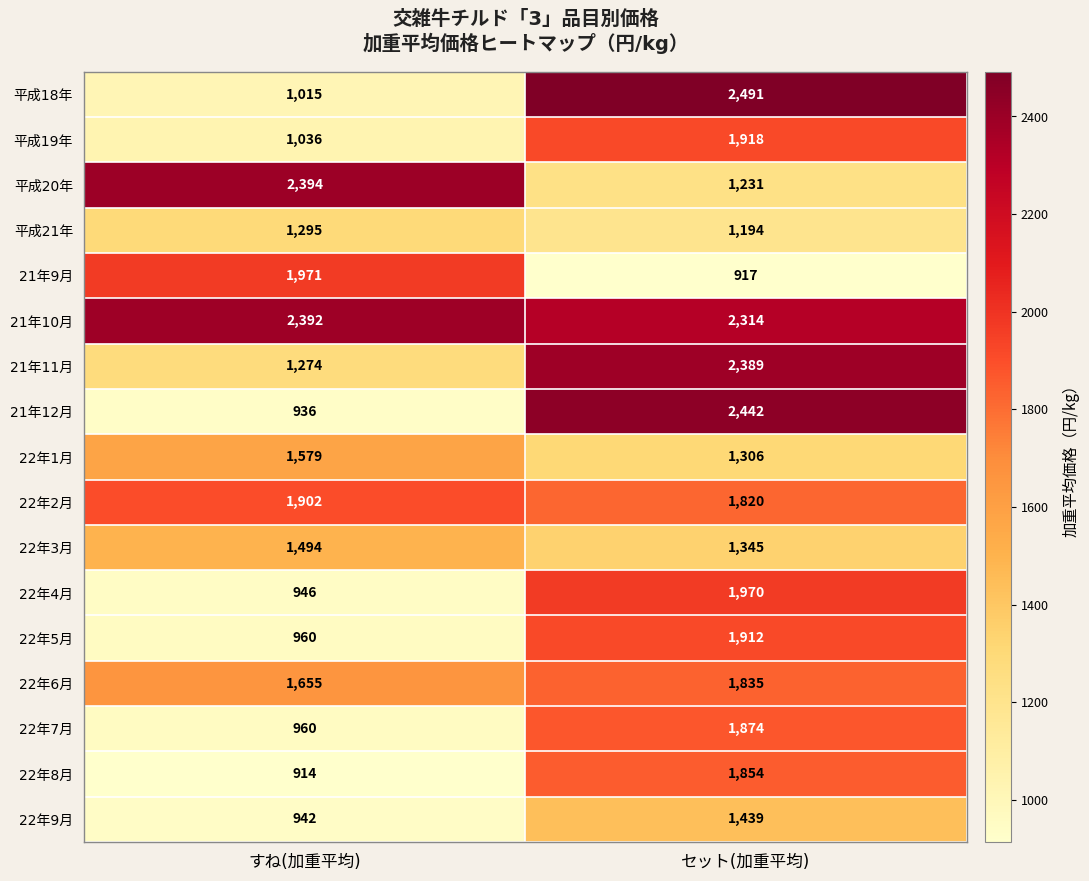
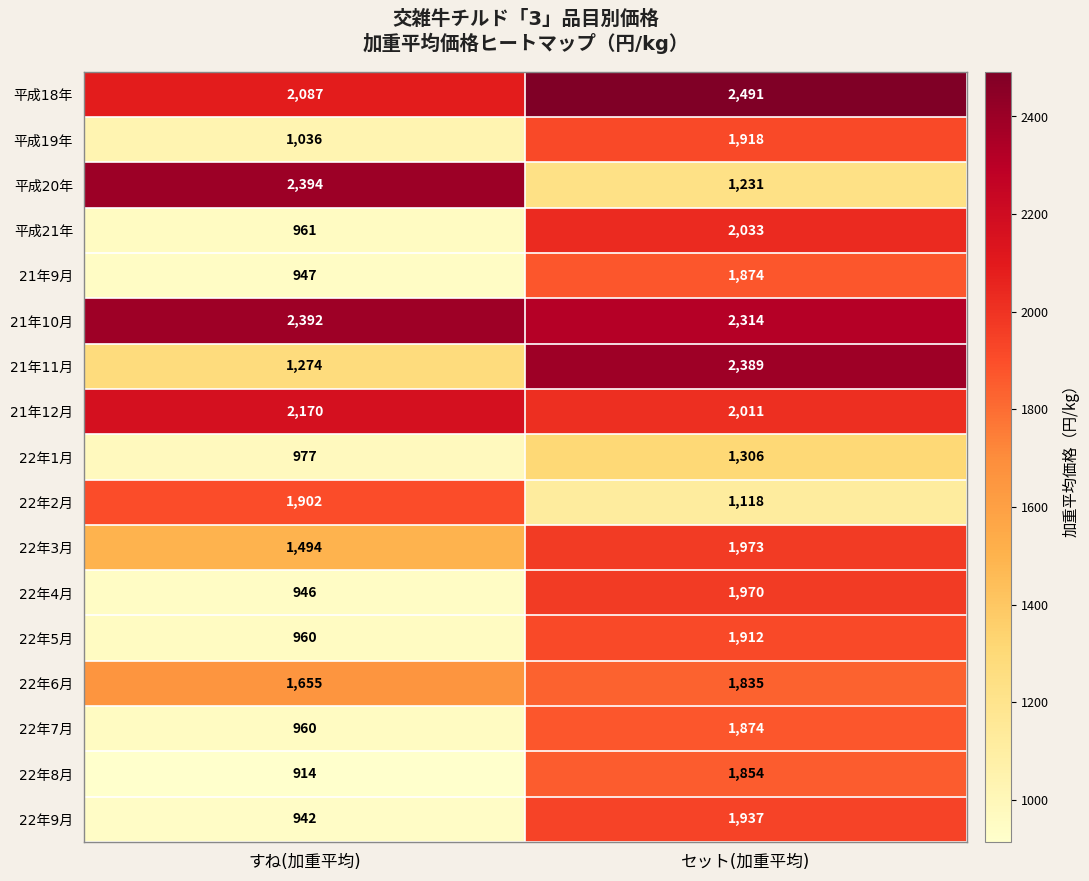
平成18年, すね(加重平均): 1,015 -> 2,087
平成21年, すね(加重平均): 1,295 -> 961
平成21年, セット(加重平均): 1,194 -> 2,033
21年9月, すね(加重平均): 1,971 -> 947
21年9月, セット(加重平均): 917 -> 1,874
21年12月, すね(加重平均): 936 -> 2,170
21年12月, セット(加重平均): 2,442 -> 2,011
22年1月, すね(加重平均): 1,579 -> 977
22年2月, セット(加重平均): 1,820 -> 1,118
22年3月, セット(加重平均): 1,345 -> 1,973
22年9月, セット(加重平均): 1,439 -> 1,937
